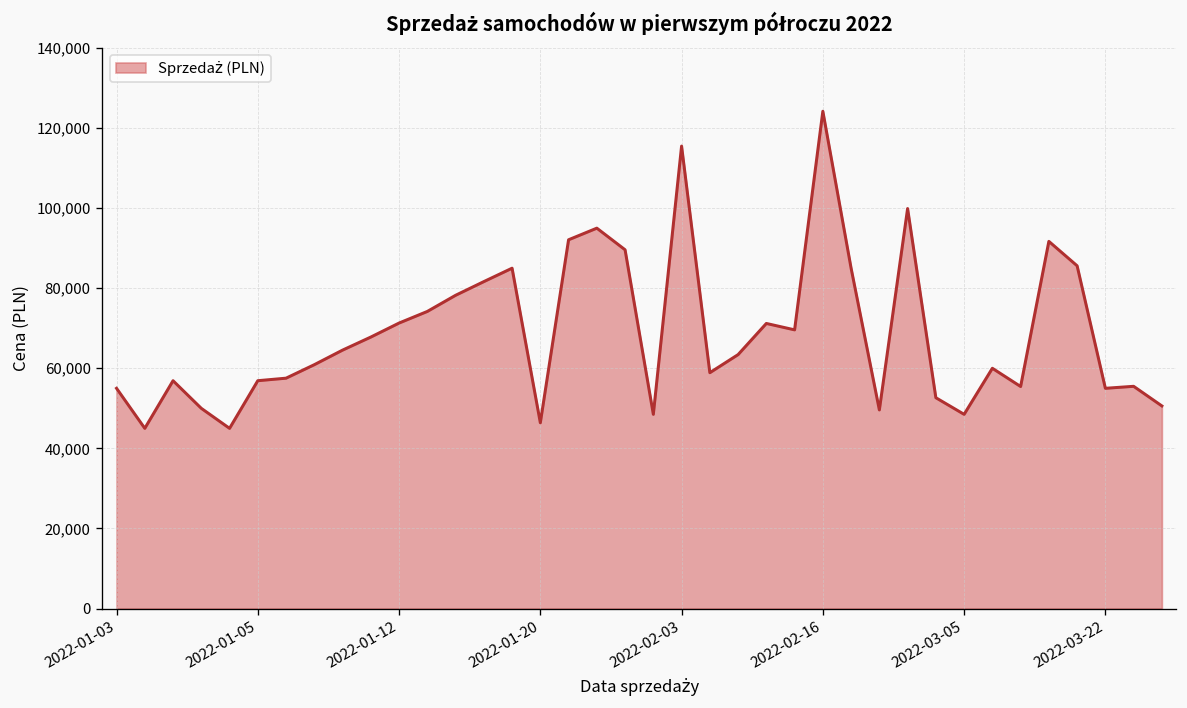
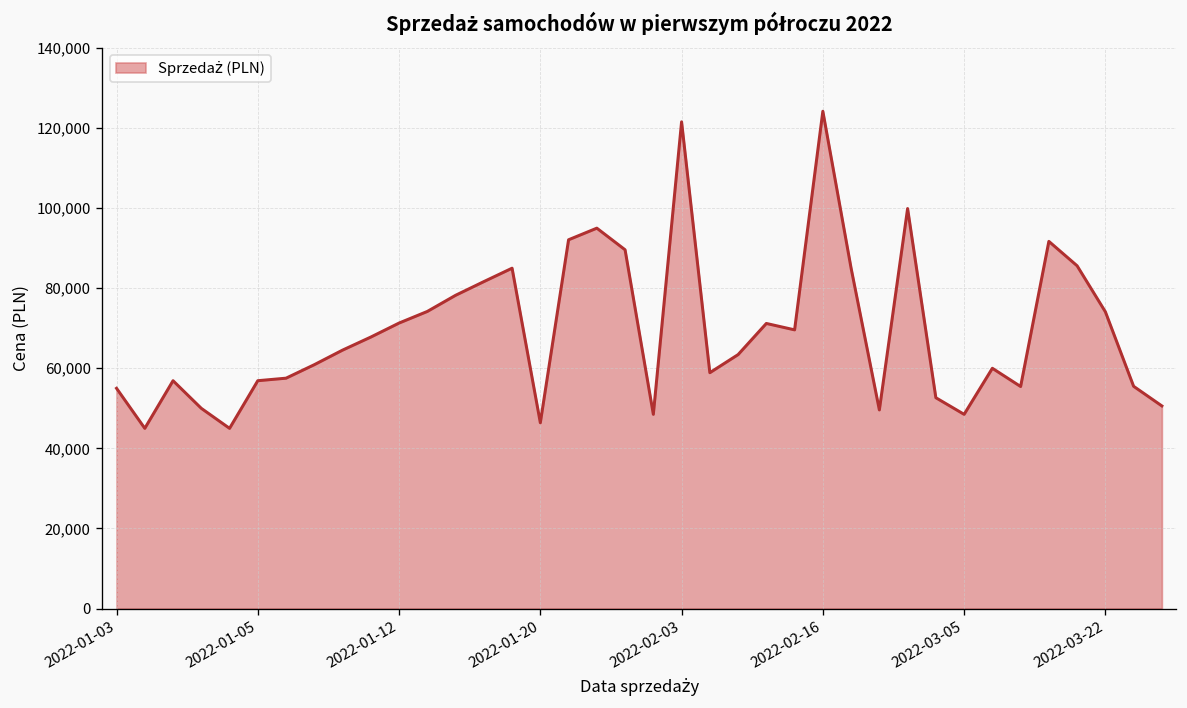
2022-02-03: 116,000 -> 122,000
2022-03-22: 55,000 -> 74,000
